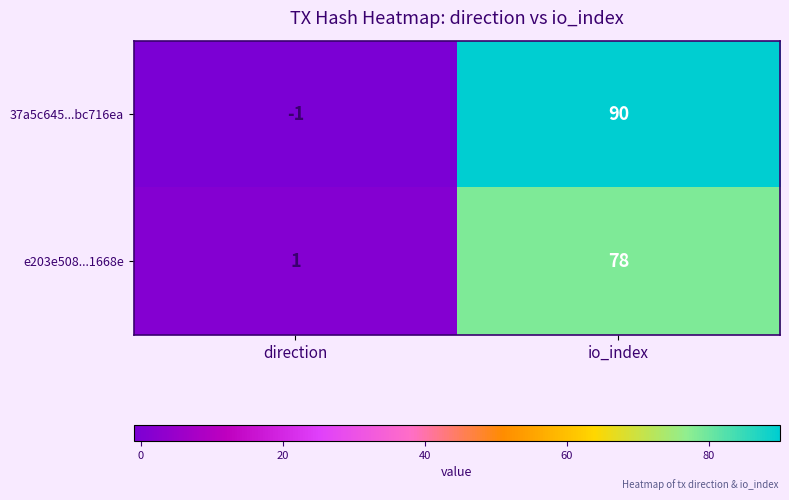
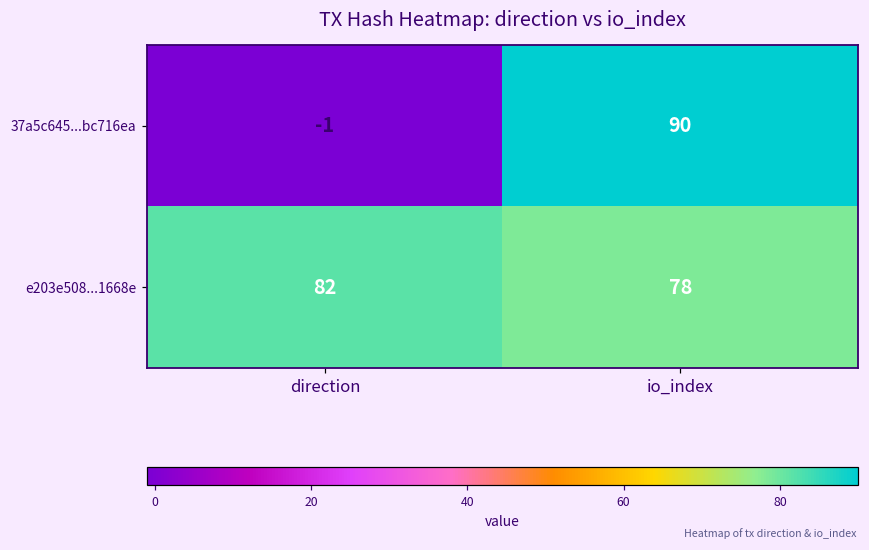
e203e508...1668e, direction: 1 -> 82
